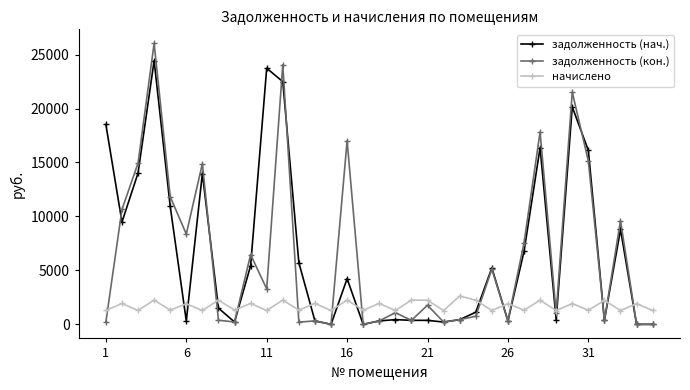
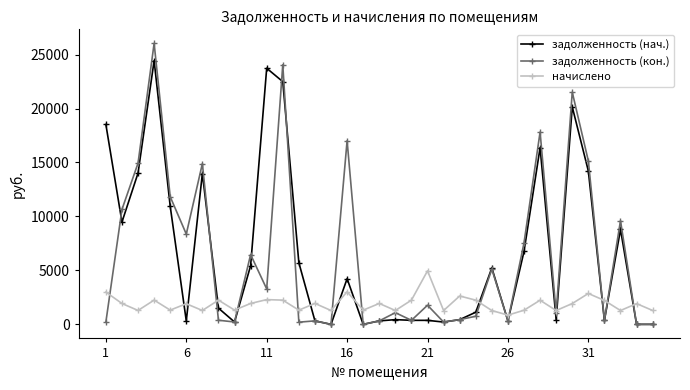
начислено, 1: 1300 -> 3000
начислено, 11: 1300 -> 2300
начислено, 16: 2200 -> 3000
начислено, 21: 2200 -> 5000
начислено, 26: 1900 -> 900
задолженность (нач.), 31: 16100 -> 14200
начислено, 31: 1300 -> 2900
